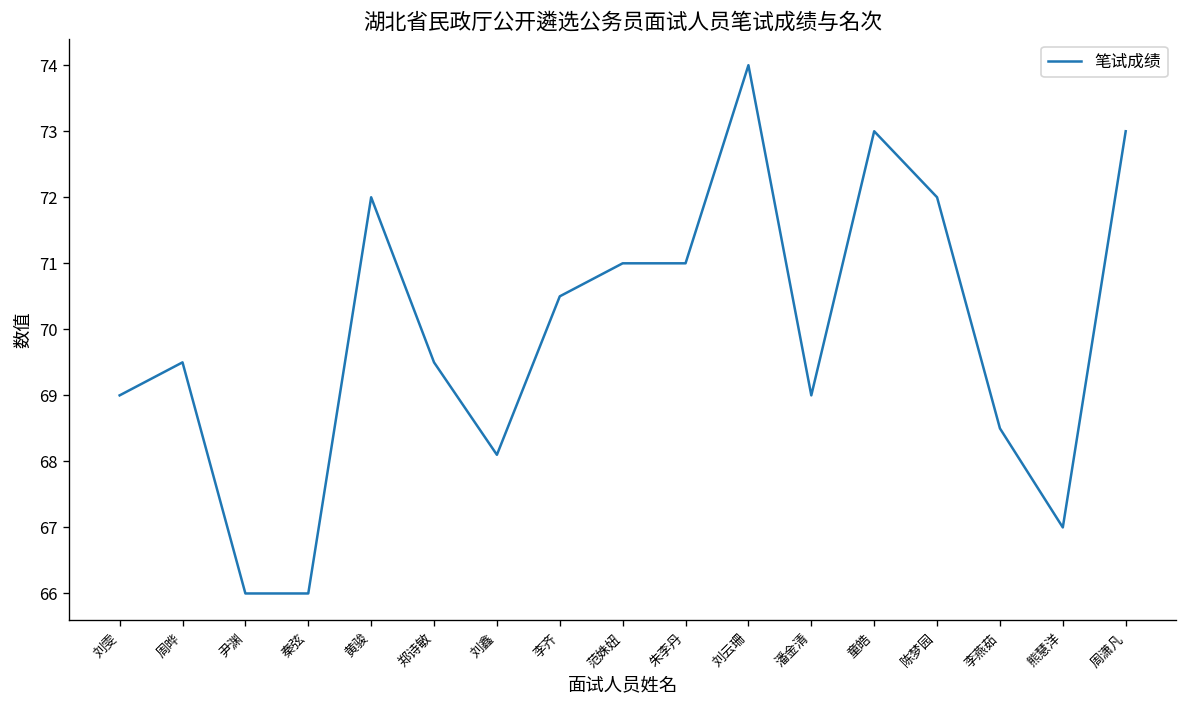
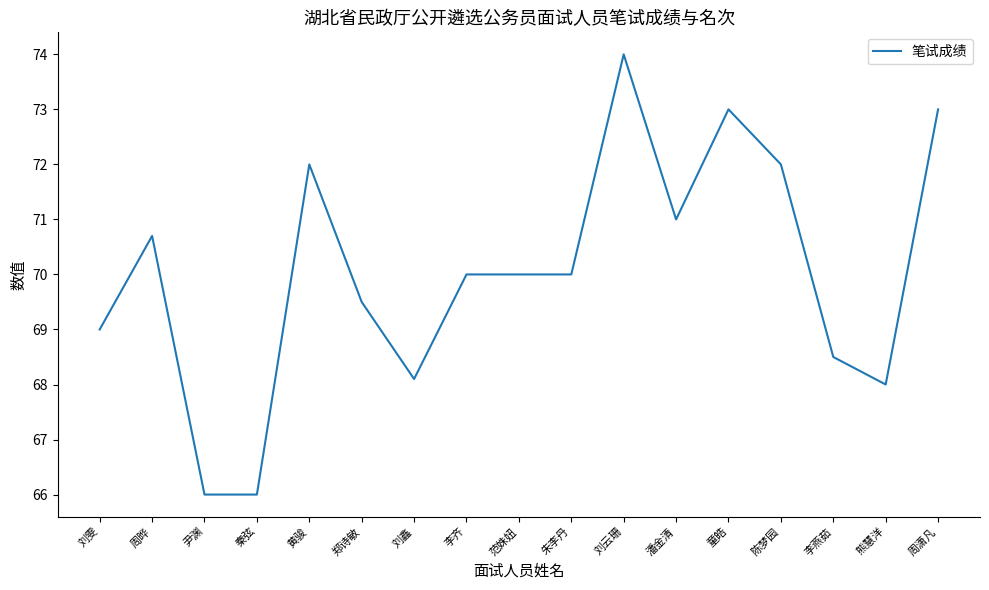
周晔: 69.5 -> 70.7
李齐: 70.5 -> 70.0
范姝妞: 71 -> 70
朱李丹: 71 -> 70
潘金清: 69 -> 71
熊慧洋: 67 -> 68
